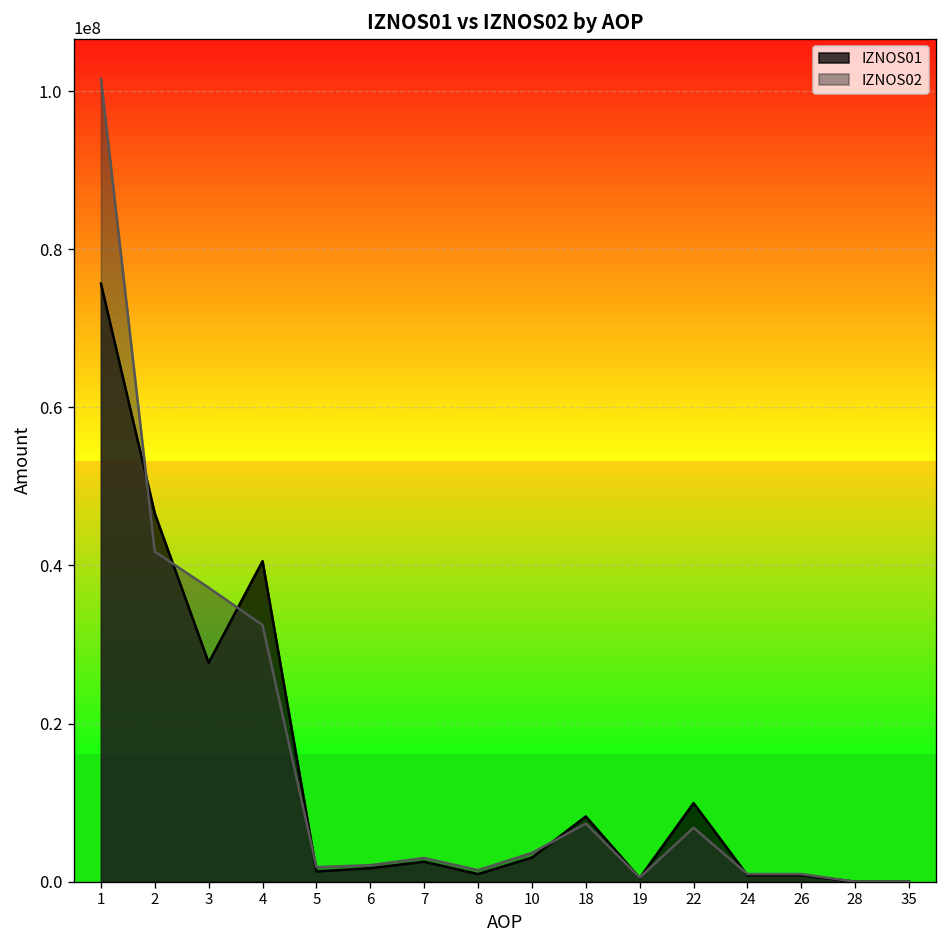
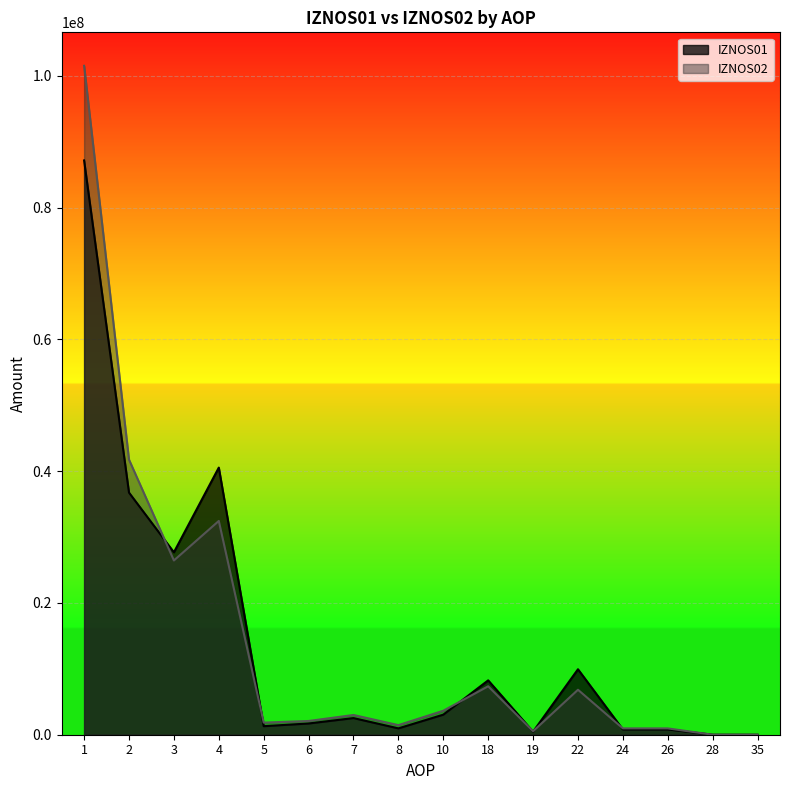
IZNOS01, 1: 76000000 -> 87000000
IZNOS01, 2: 47000000 -> 37000000
IZNOS02, 3: 37000000 -> 26000000
